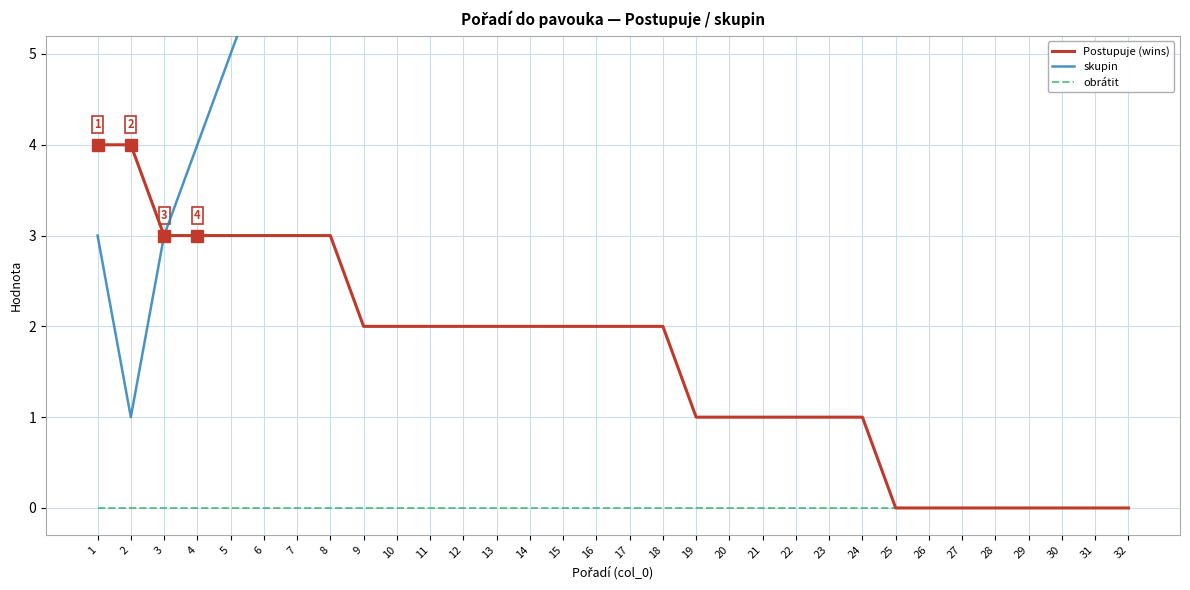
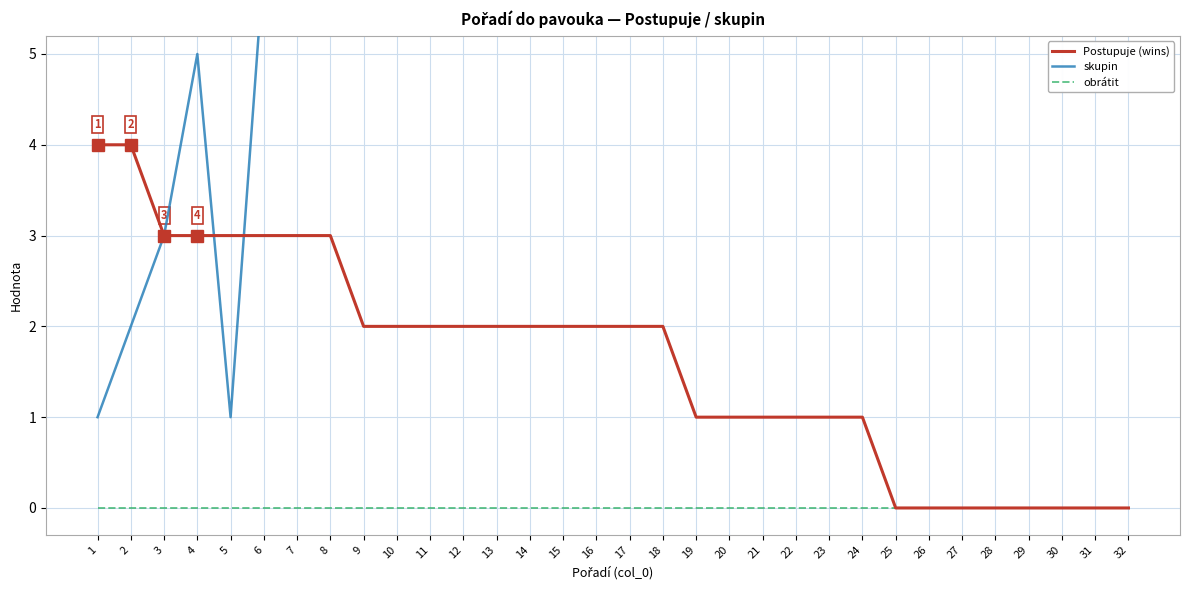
skupin, 1: 3 -> 1
skupin, 2: 1 -> 2
skupin, 4: 4 -> 5
skupin, 5: 5 -> 1
